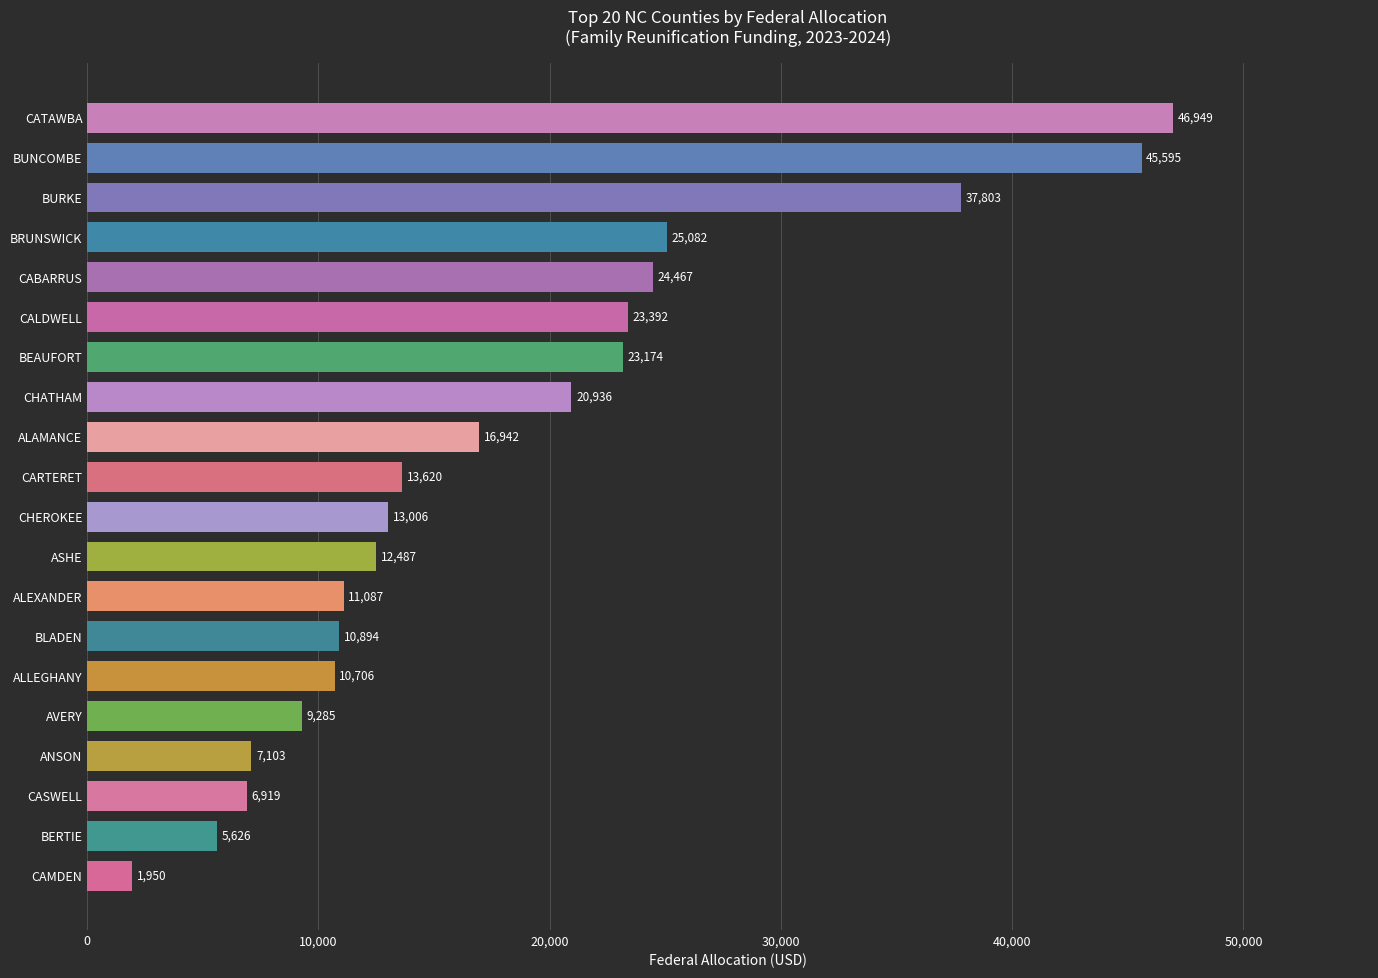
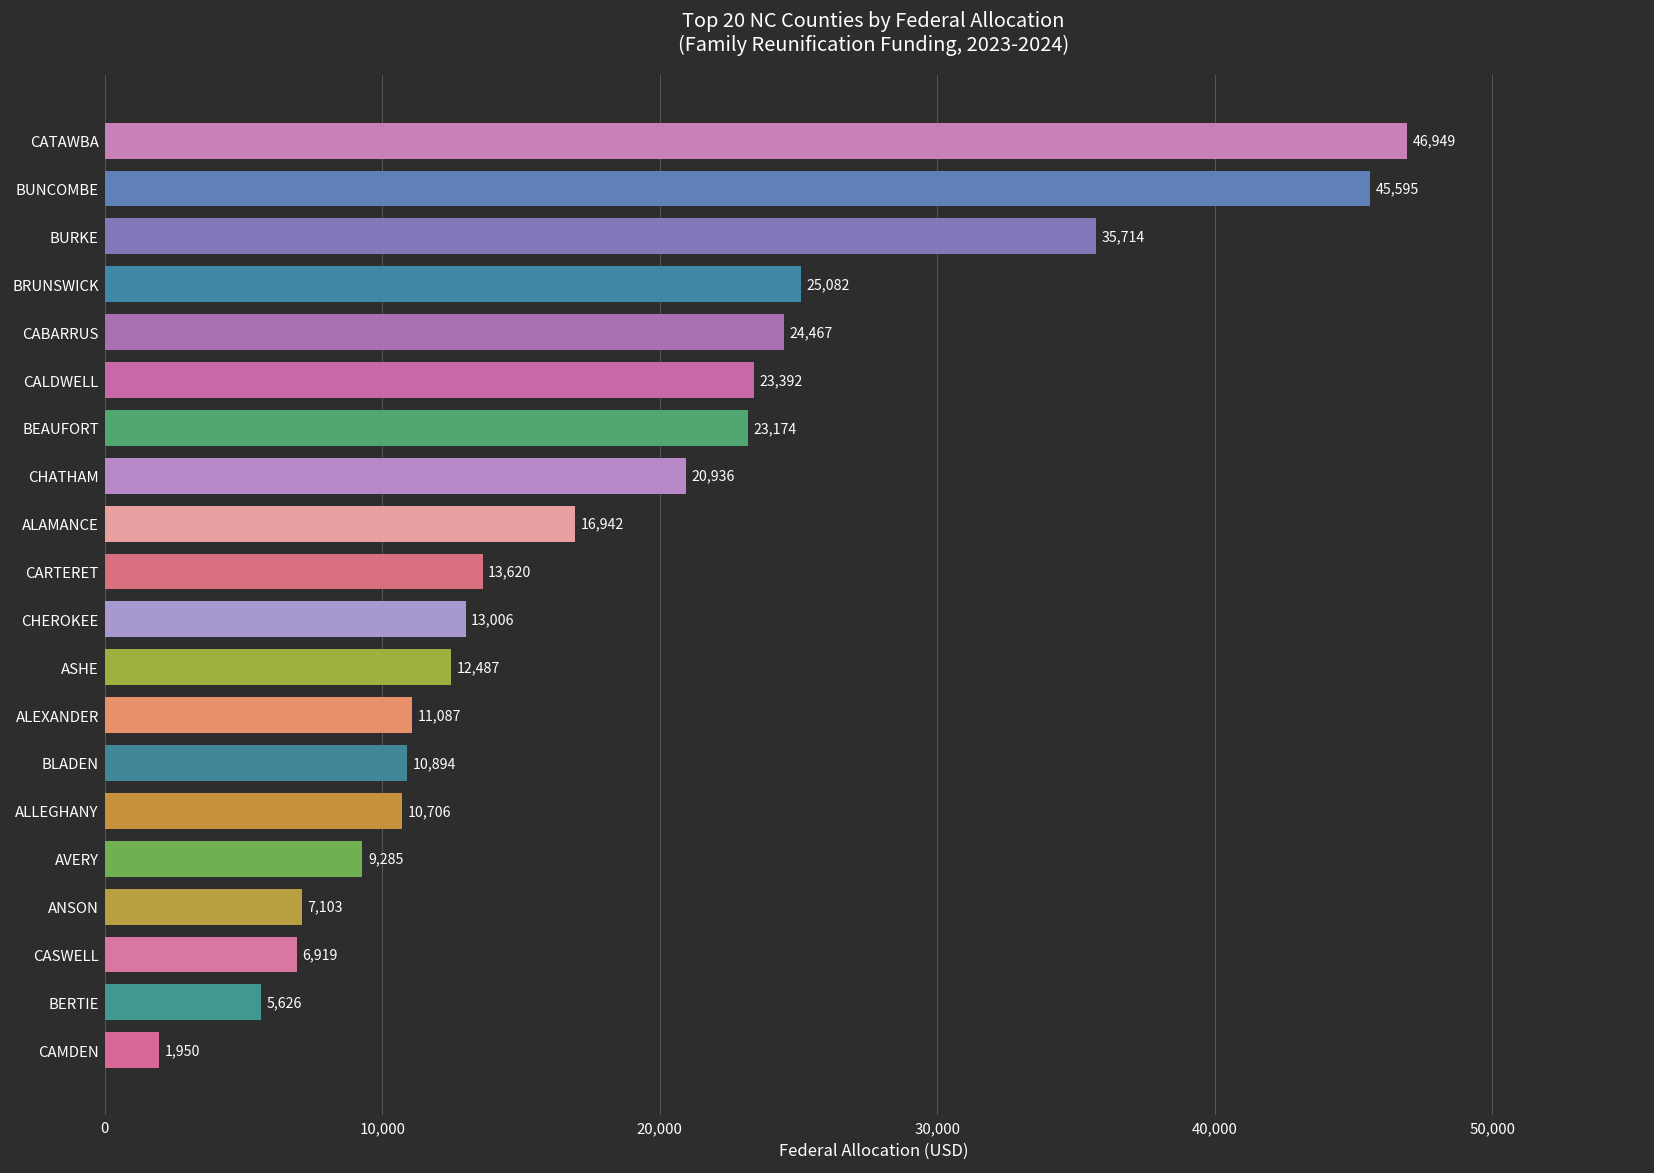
BURKE: 37,803 -> 35,714
